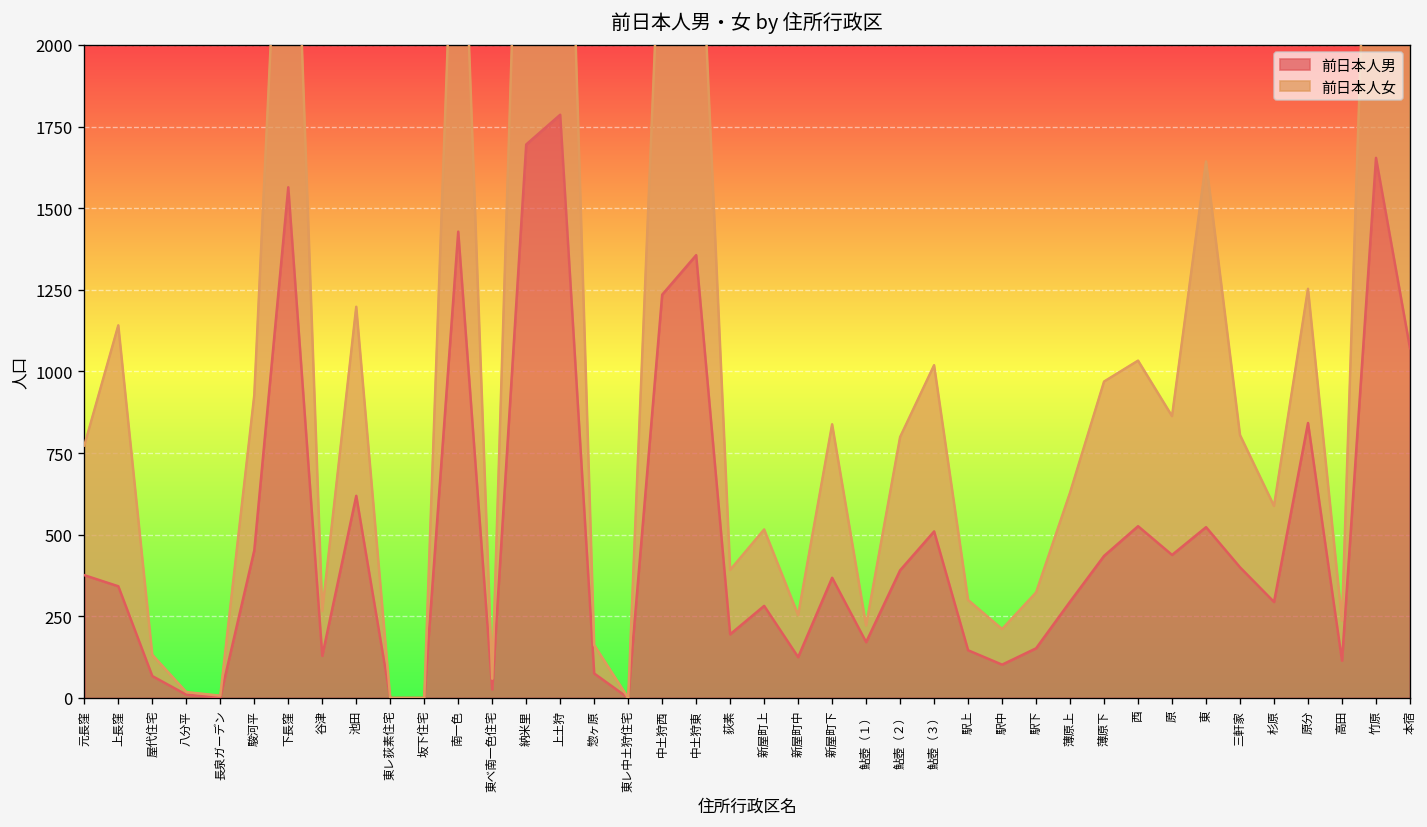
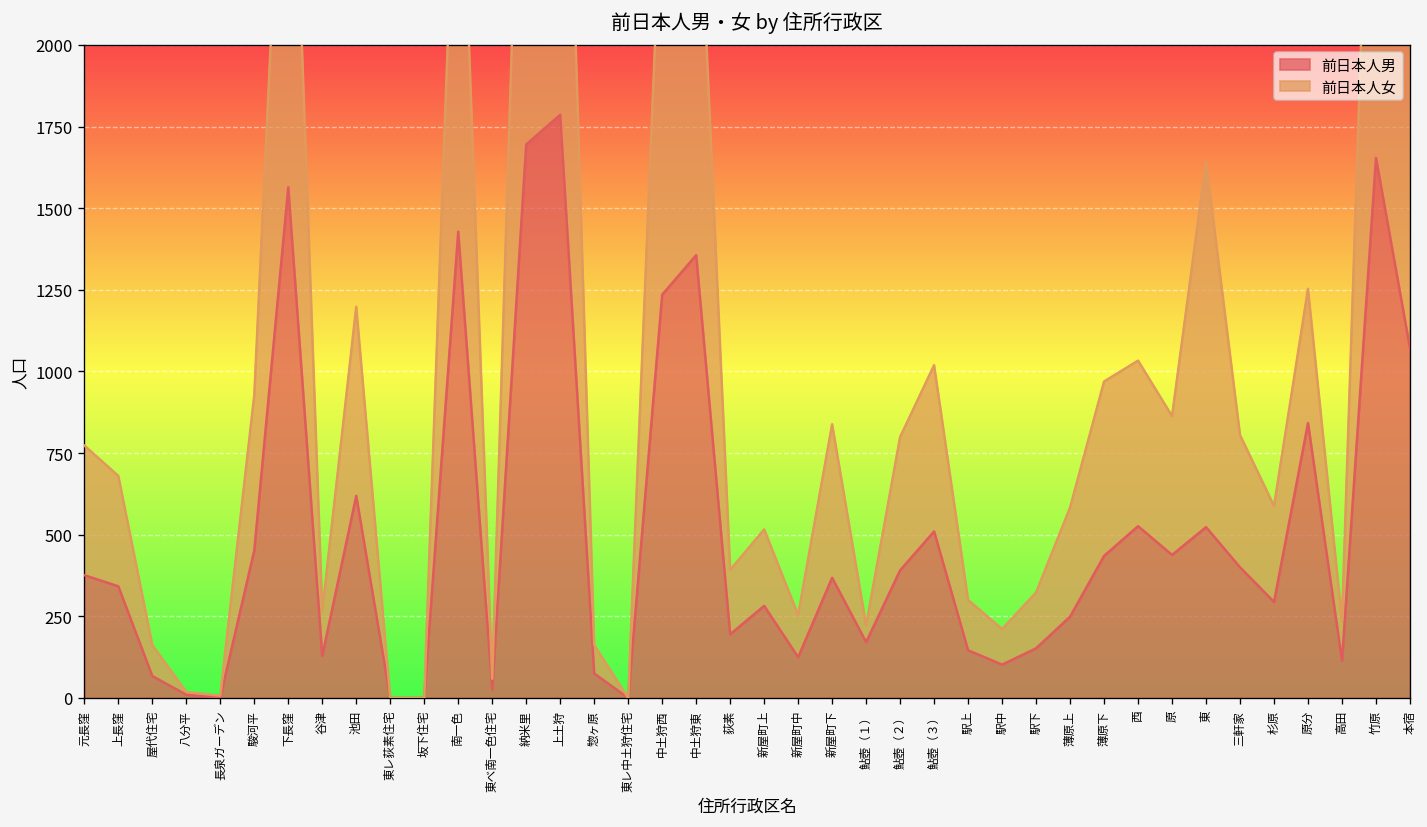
前日本人女, 上長窪: 800 -> 340
前日本人女, 屋代住宅: 70 -> 100
前日本人男, 薄原上: 300 -> 250
